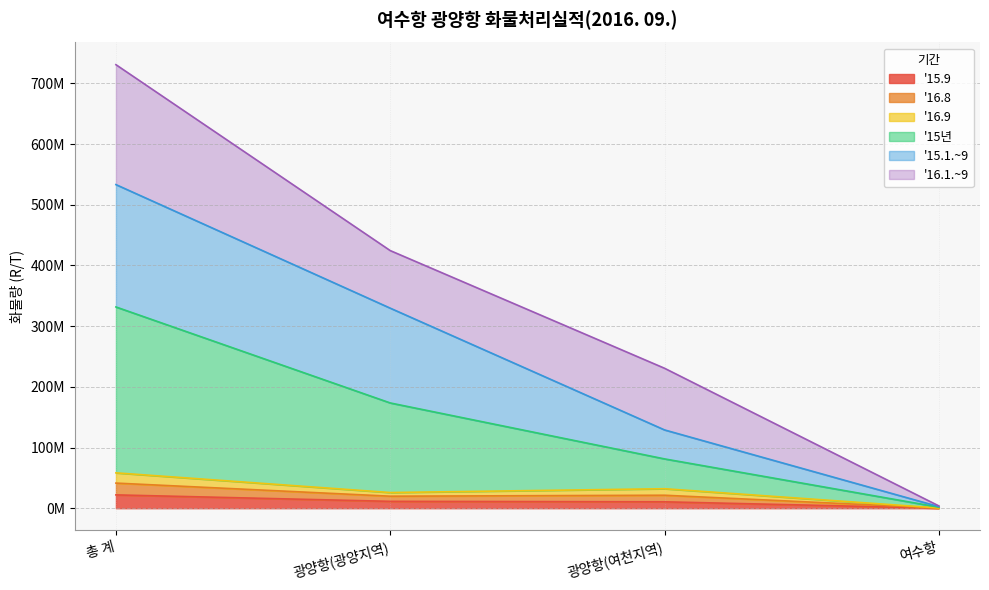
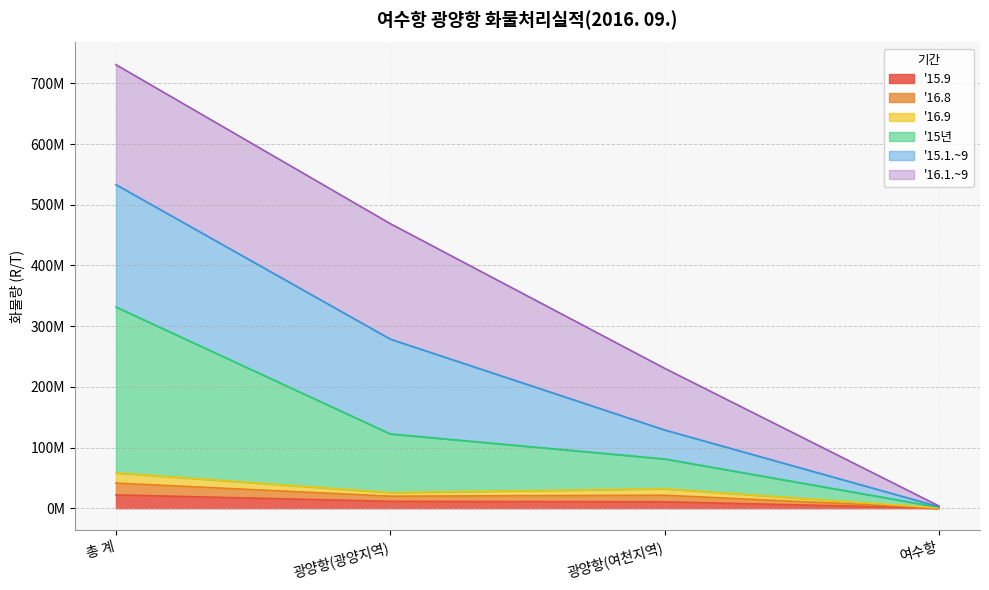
'15년, 광양항(광양지역): 150000000 -> 100000000
'16.1.~9, 광양항(광양지역): 90000000 -> 190000000
